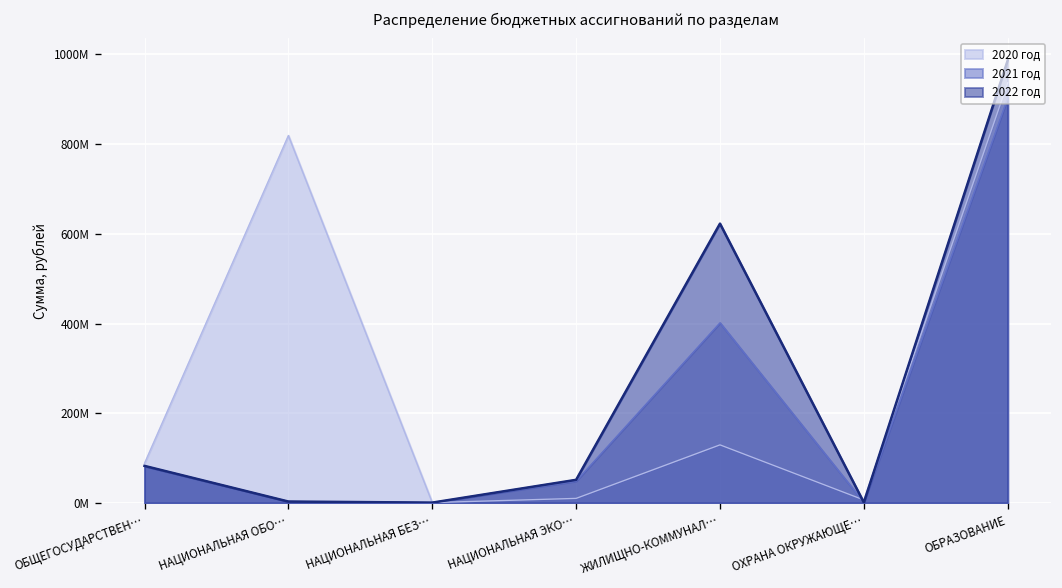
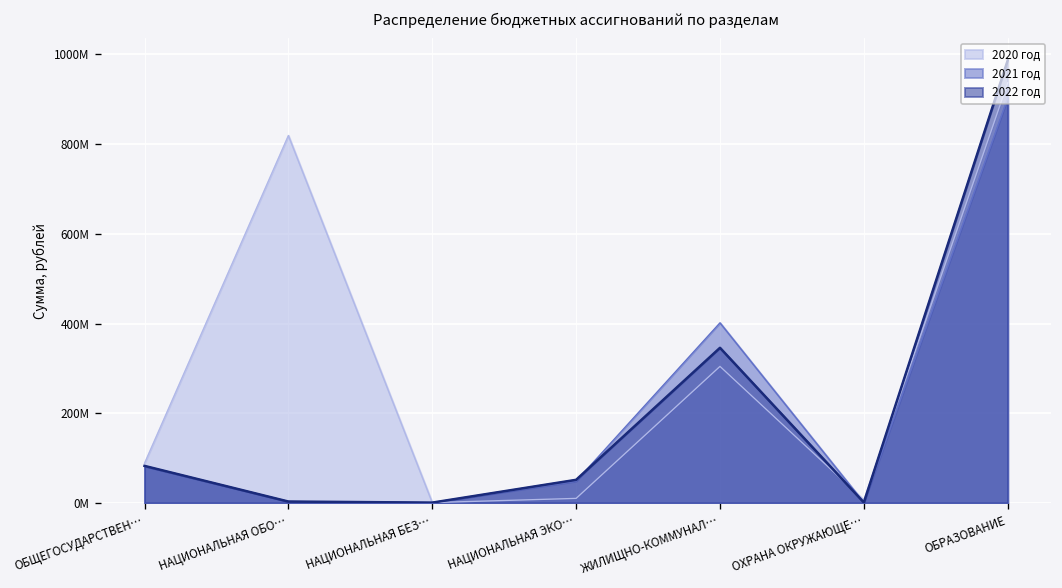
2020 год, ЖИЛИЩНО-КОММУНАЛ…: 130000000 -> 300000000
2022 год, ЖИЛИЩНО-КОММУНАЛ…: 620000000 -> 350000000
